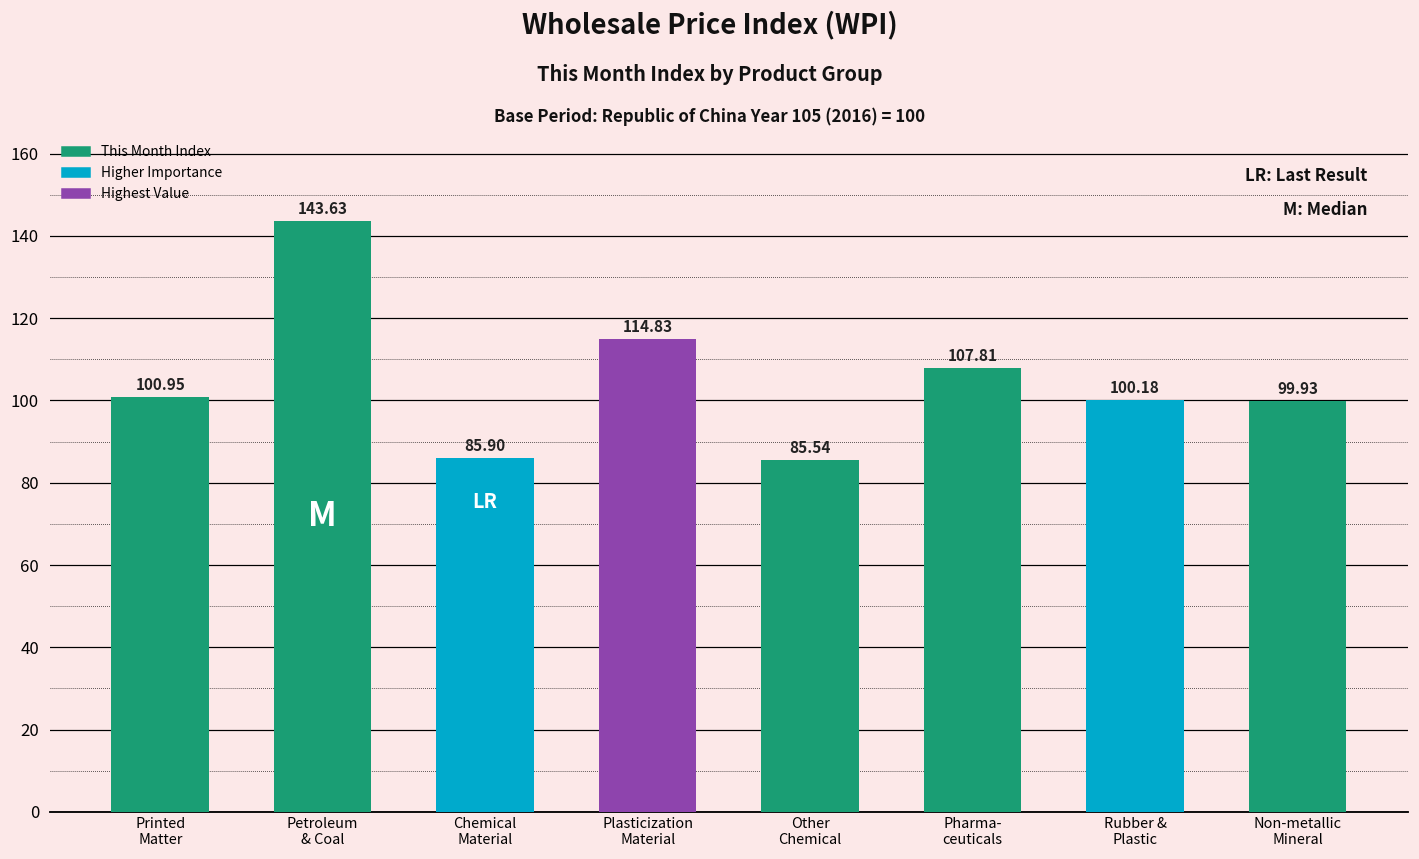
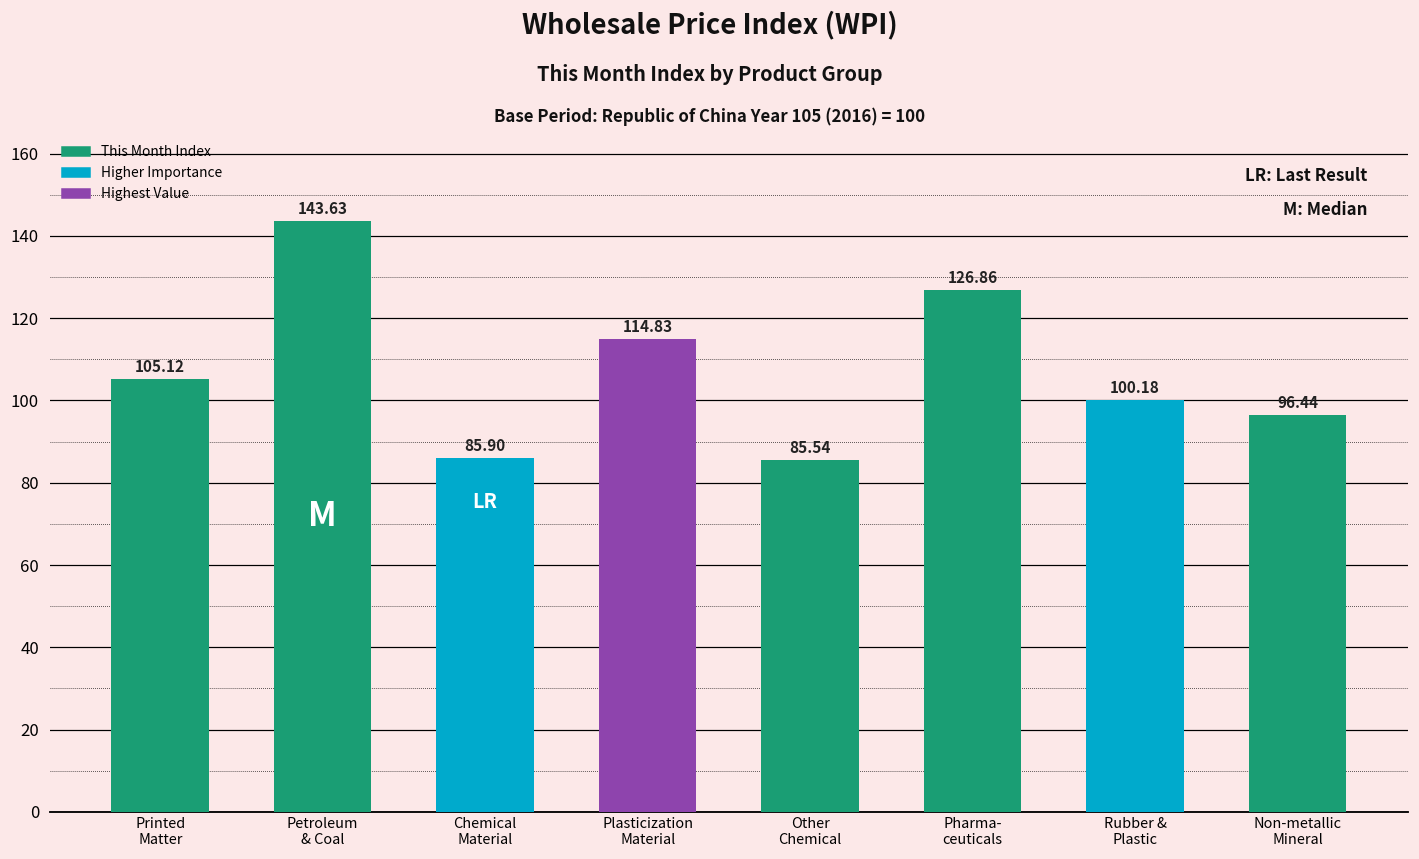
Printed Matter: 100.95 -> 105.12
Pharma- ceuticals: 107.81 -> 126.86
Non-metallic Mineral: 99.93 -> 96.44
